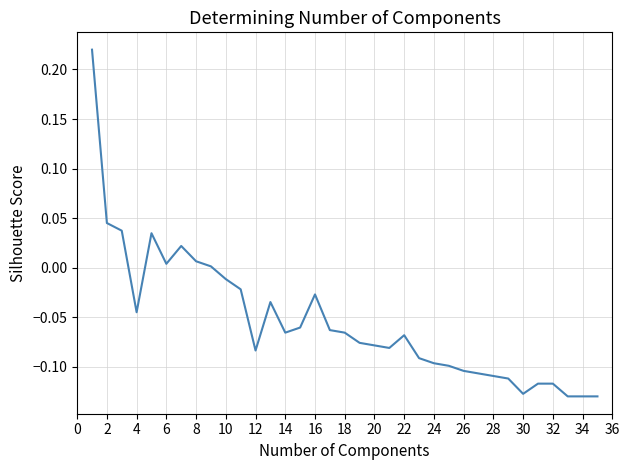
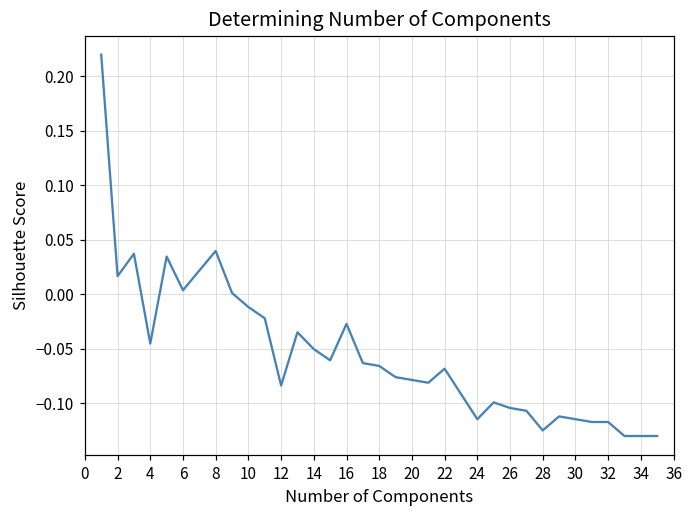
2: 0.04 -> 0.02
8: 0.01 -> 0.04
14: -0.07 -> -0.05
24: -0.10 -> -0.11
28: -0.11 -> -0.12
30: -0.13 -> -0.11
